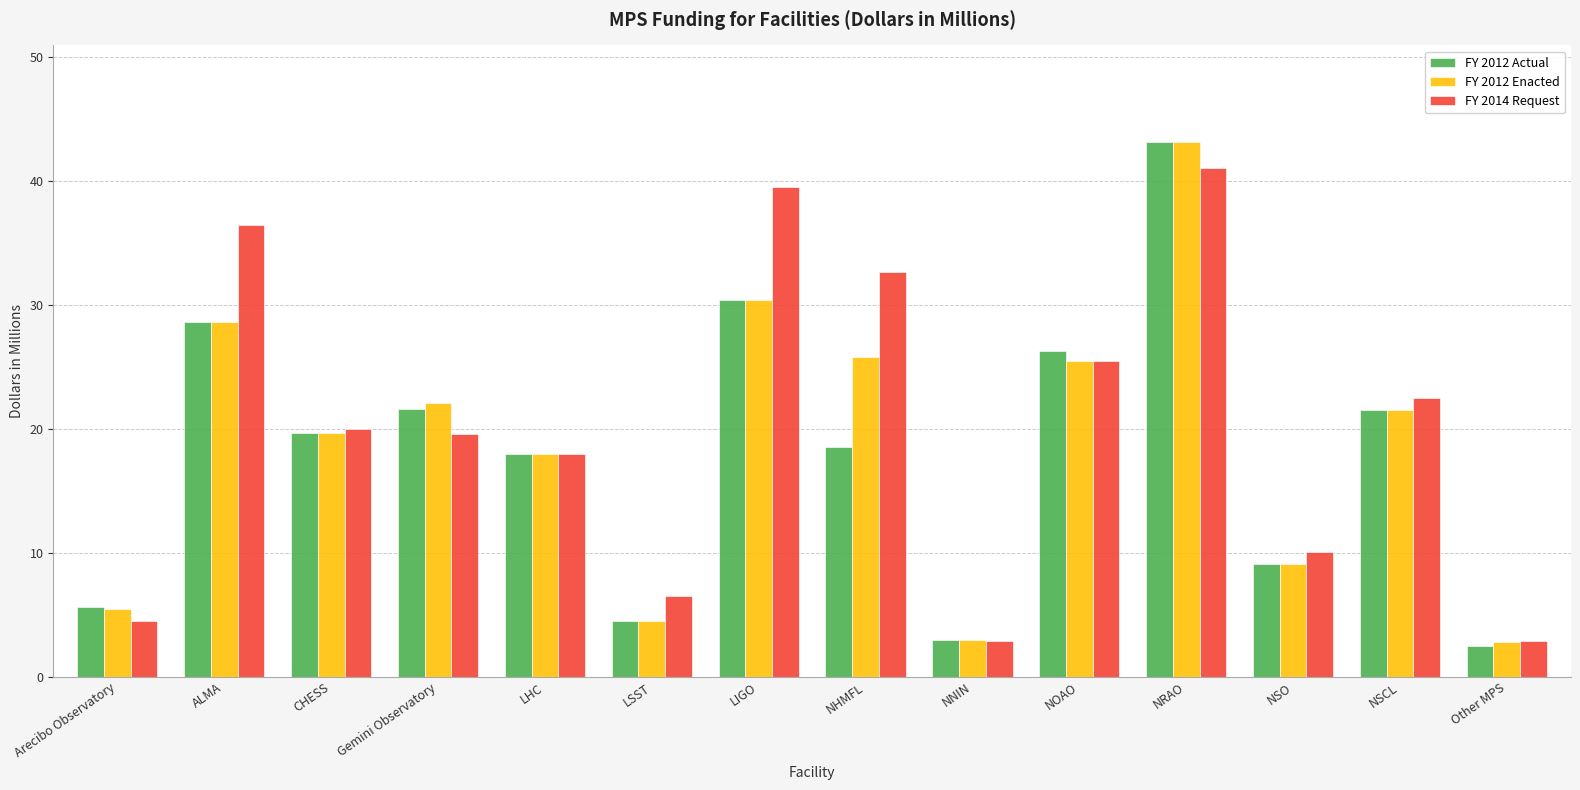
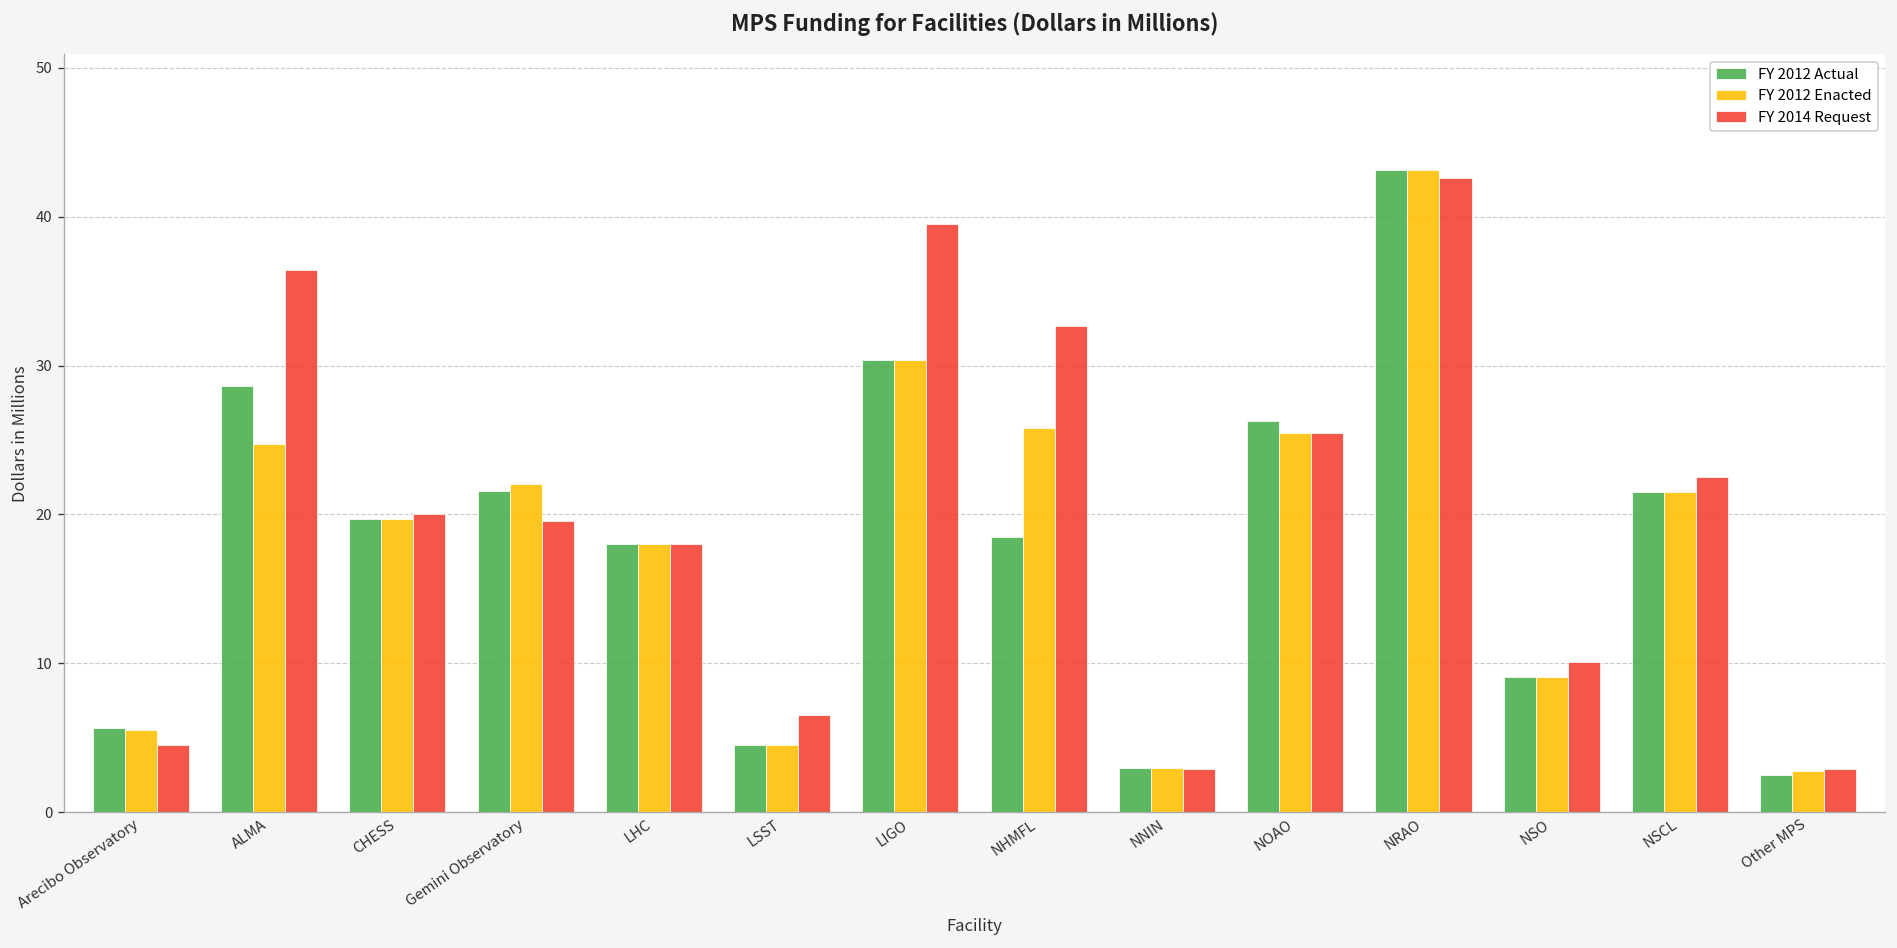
FY 2012 Enacted, ALMA: 28.6 -> 24.8
FY 2014 Request, NRAO: 41.0 -> 42.6
